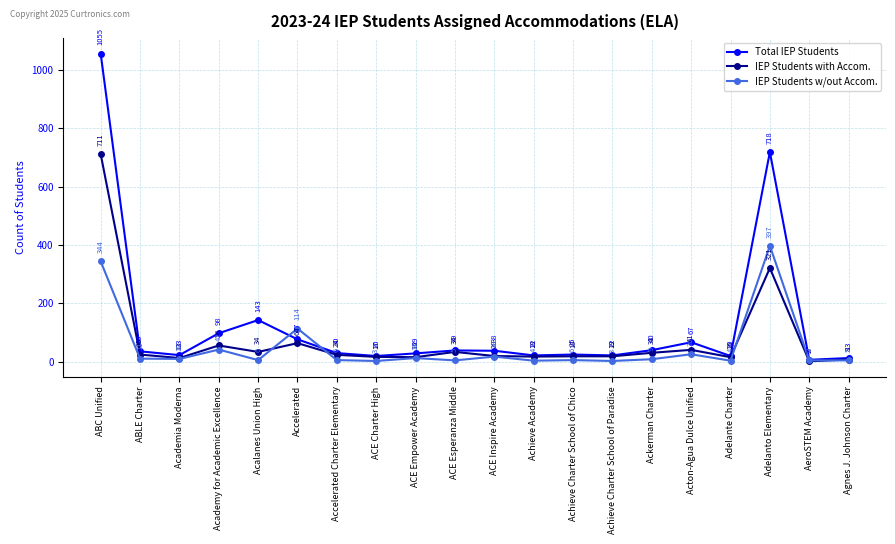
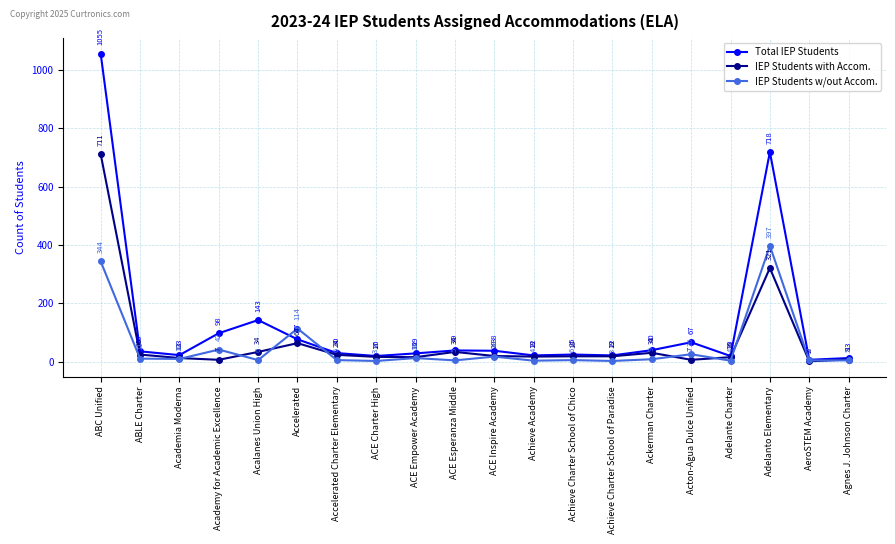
IEP Students with Accom., Academy for Academic Excellence: 56 -> 7
IEP Students with Accom., Acton-Agua Dulce Unified: 41 -> 7
